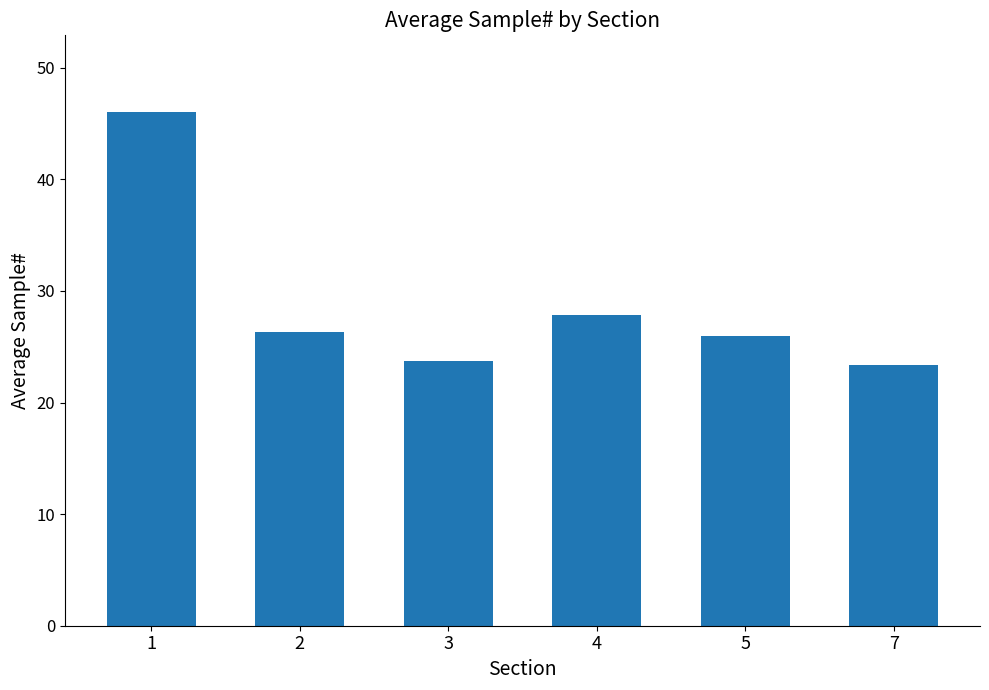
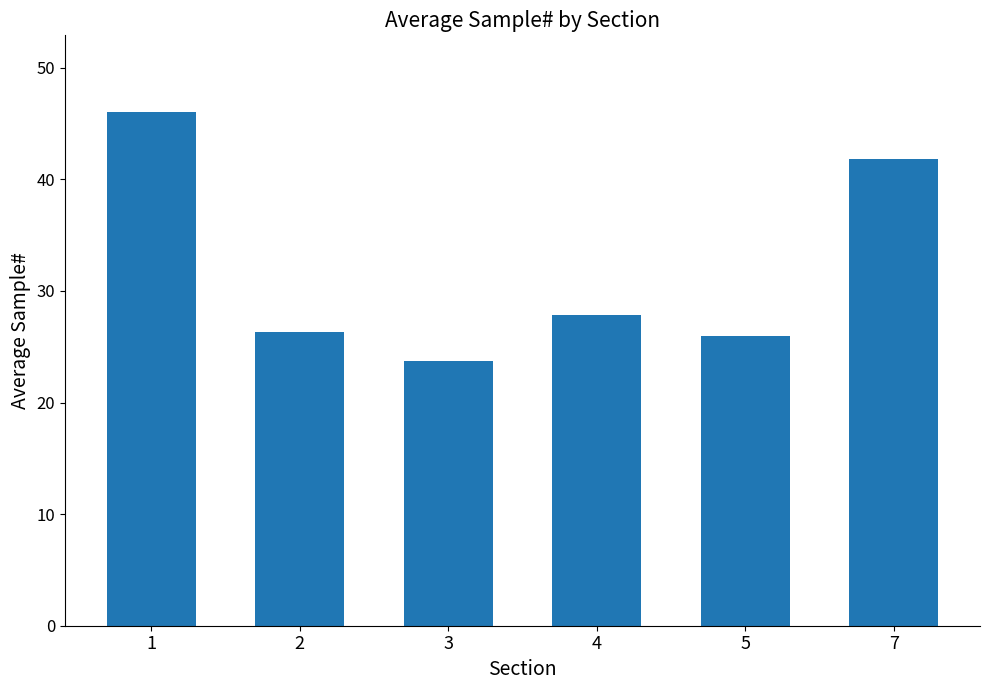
7: 23.4 -> 41.8
